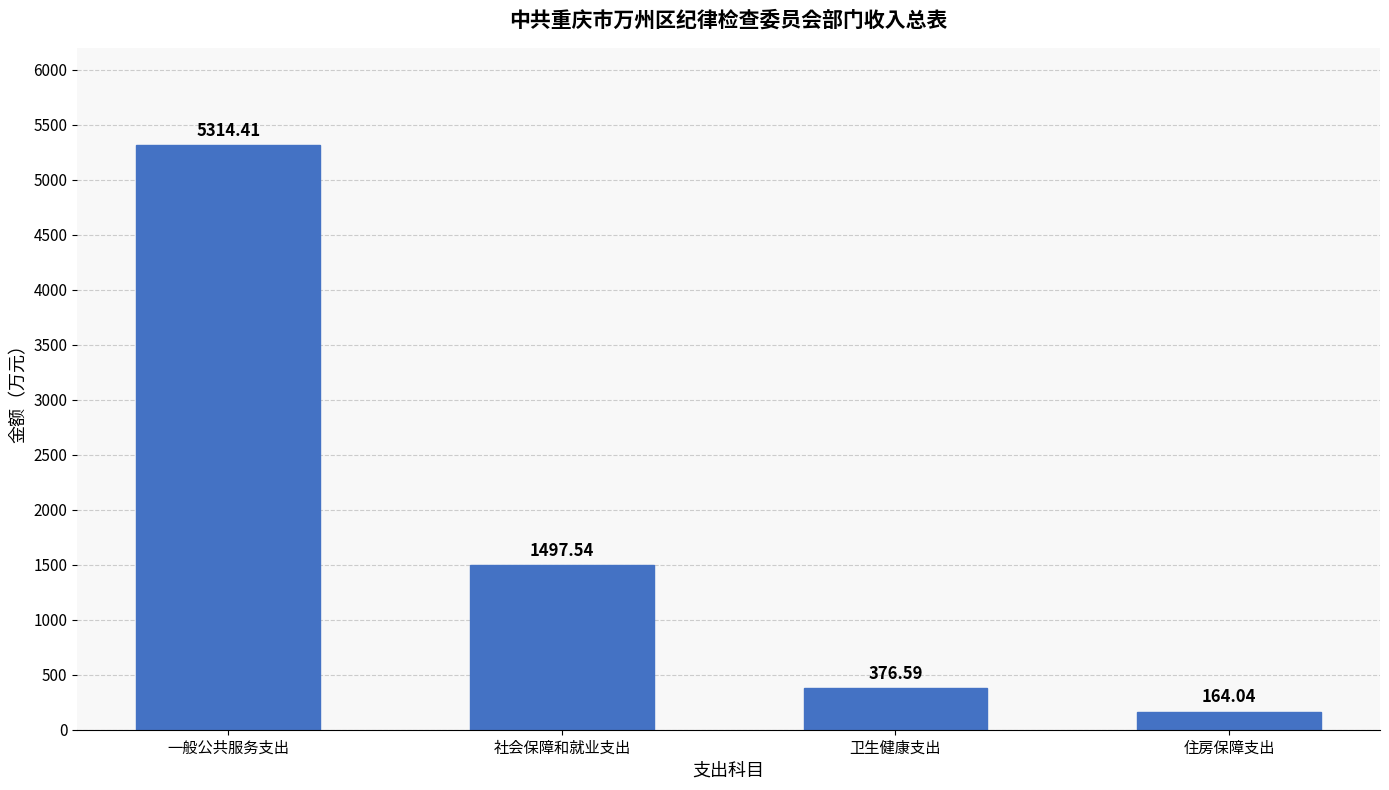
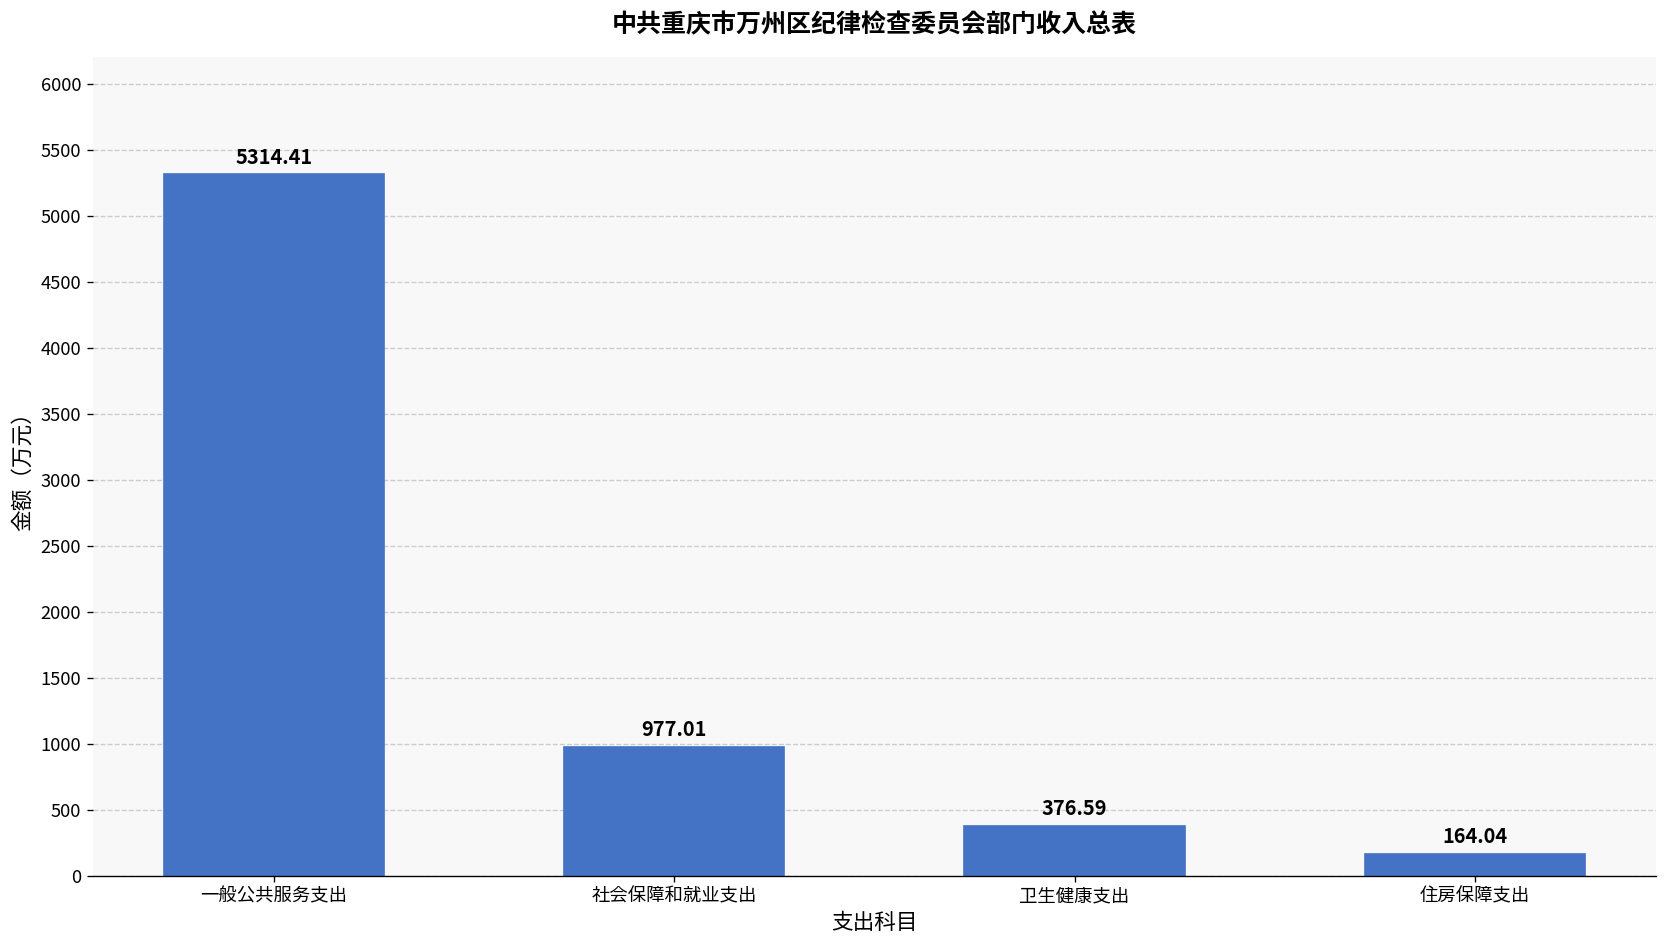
社会保障和就业支出: 1497.54 -> 977.01
